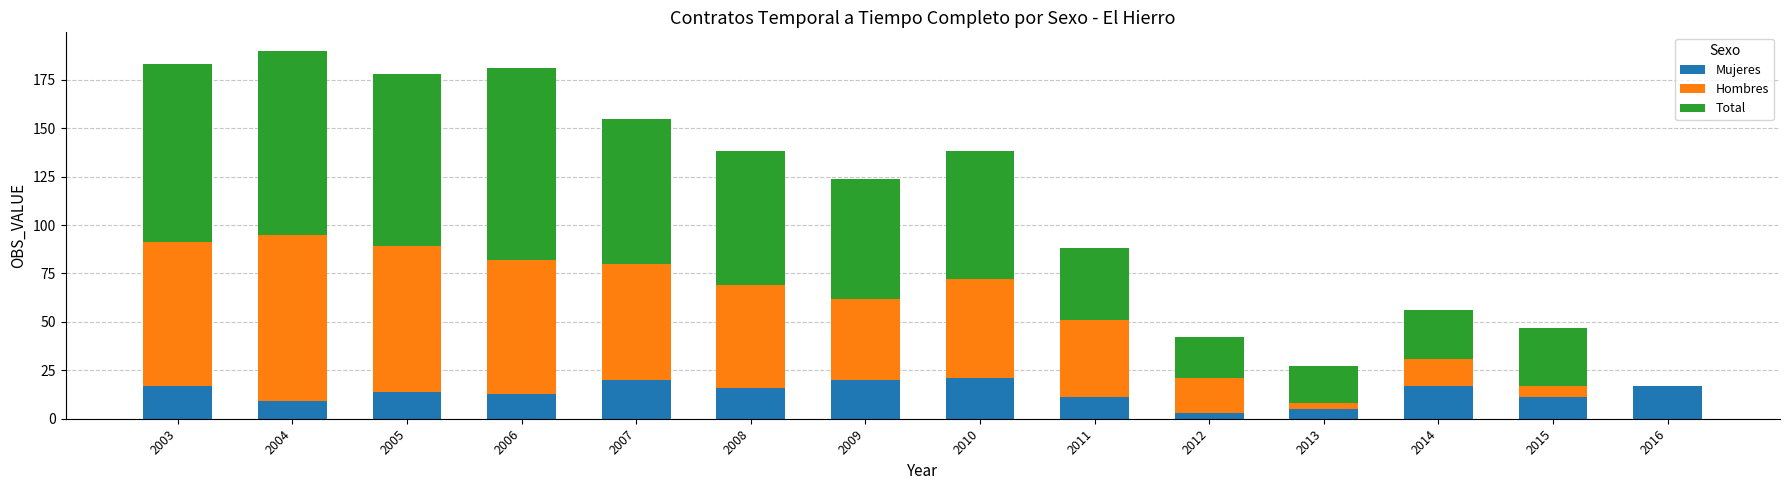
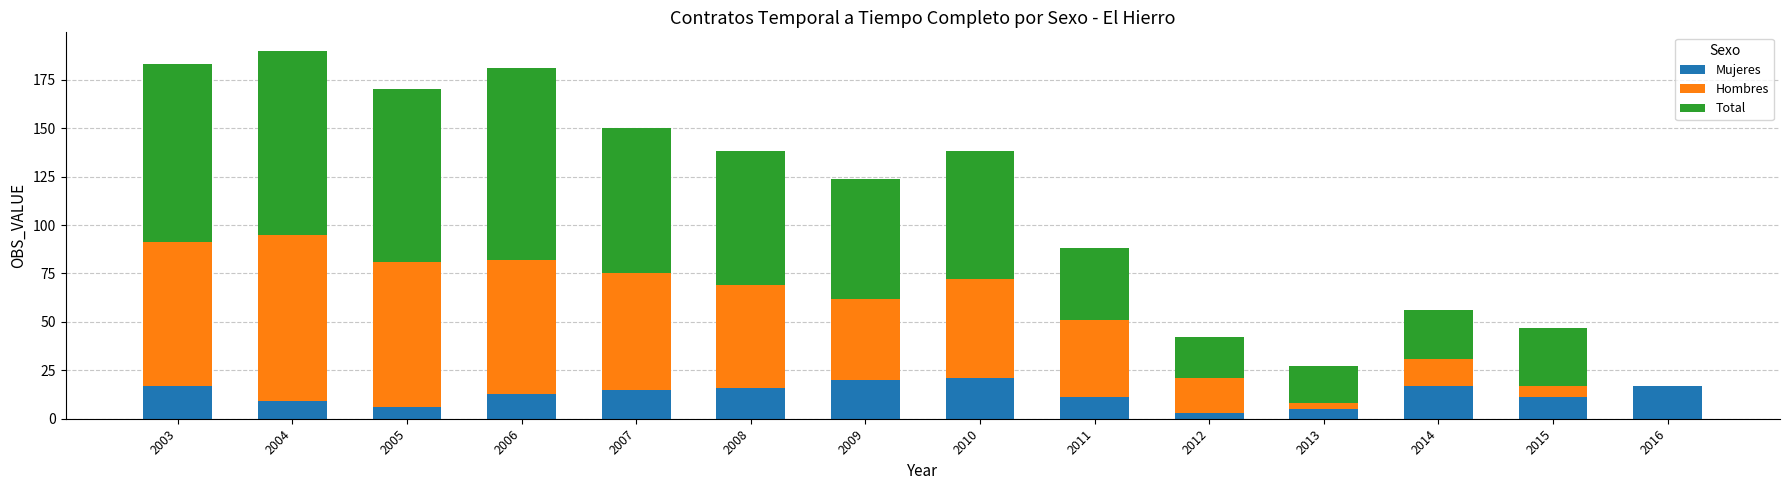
Mujeres, 2005: 14 -> 6
Mujeres, 2007: 20 -> 15
